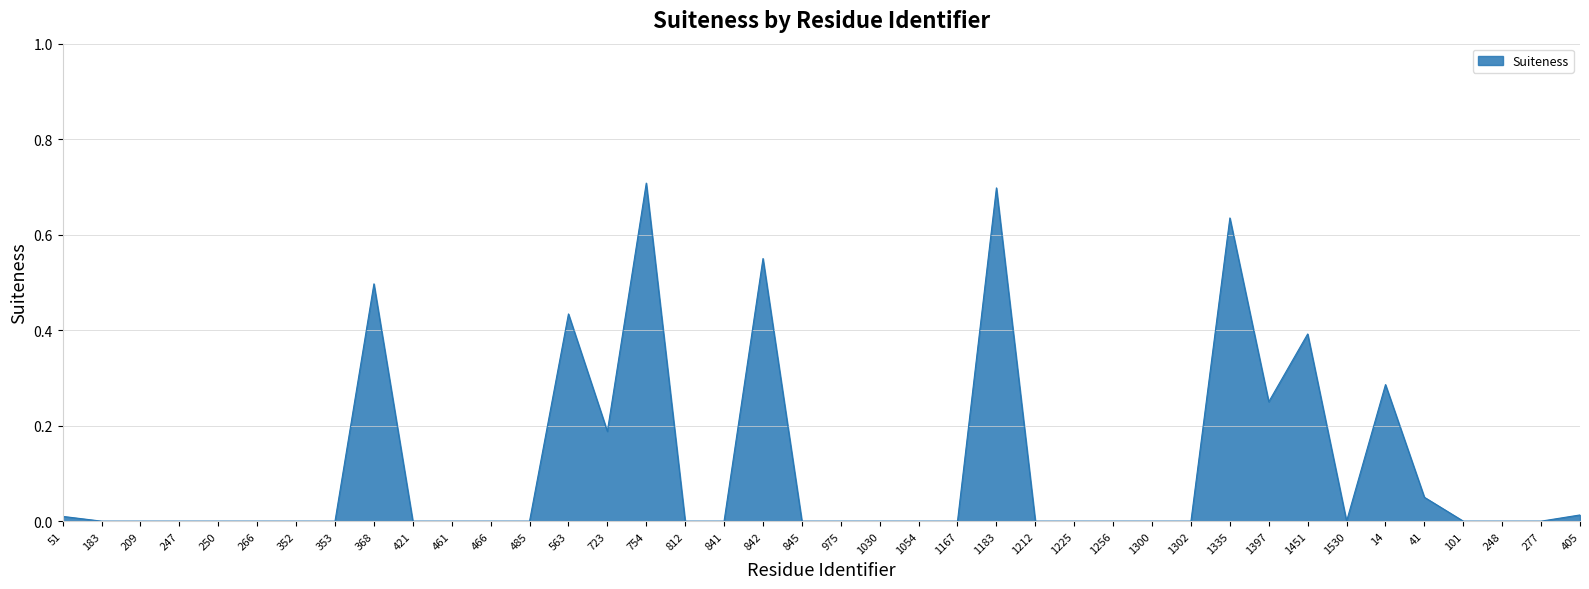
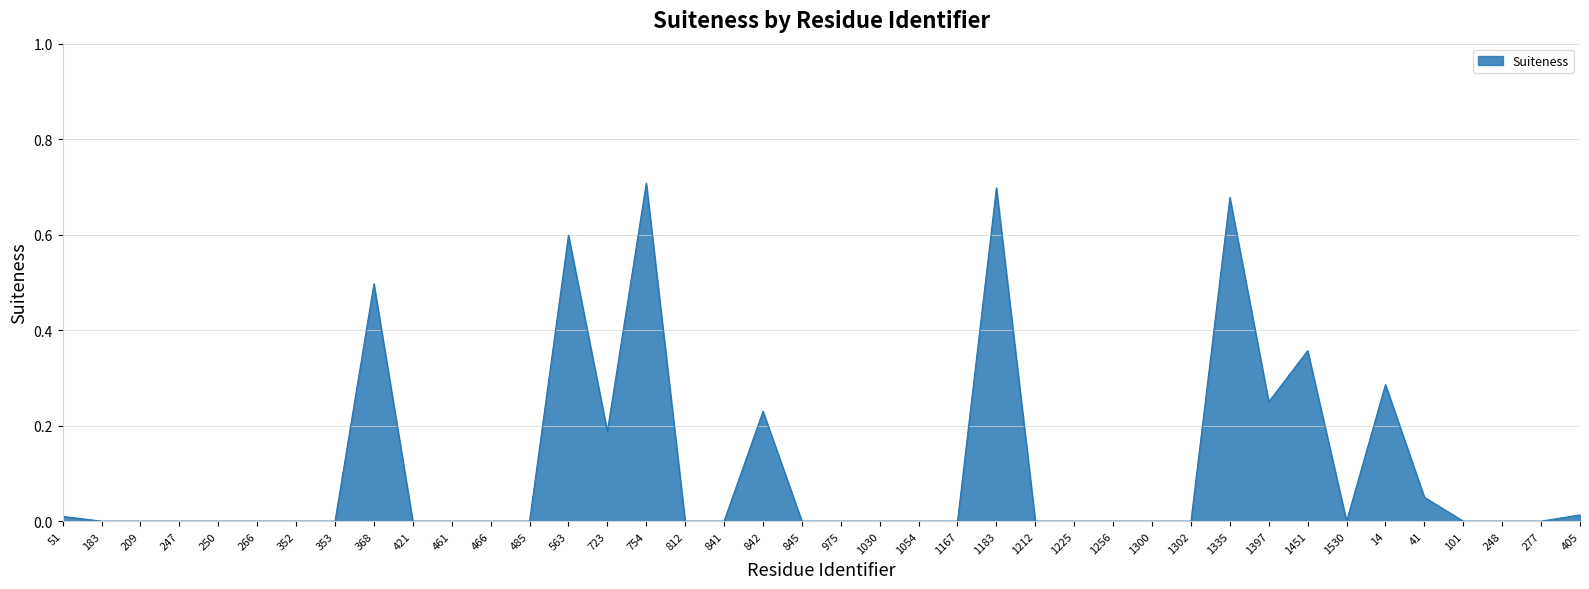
563: 0.43 -> 0.60
842: 0.55 -> 0.23
1335: 0.64 -> 0.68
1451: 0.39 -> 0.36
